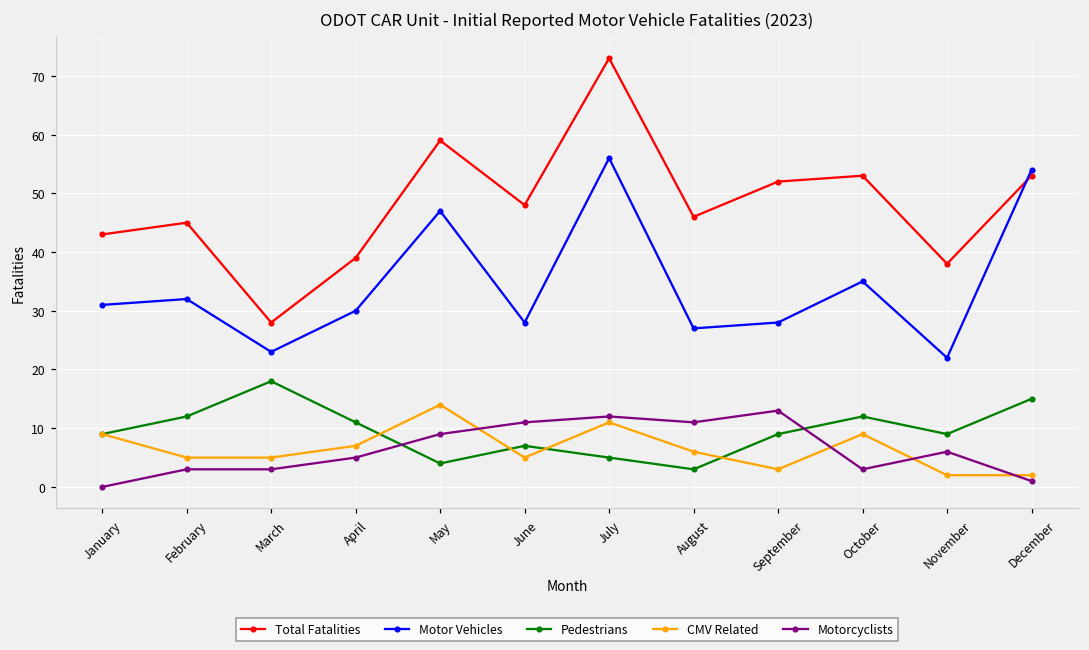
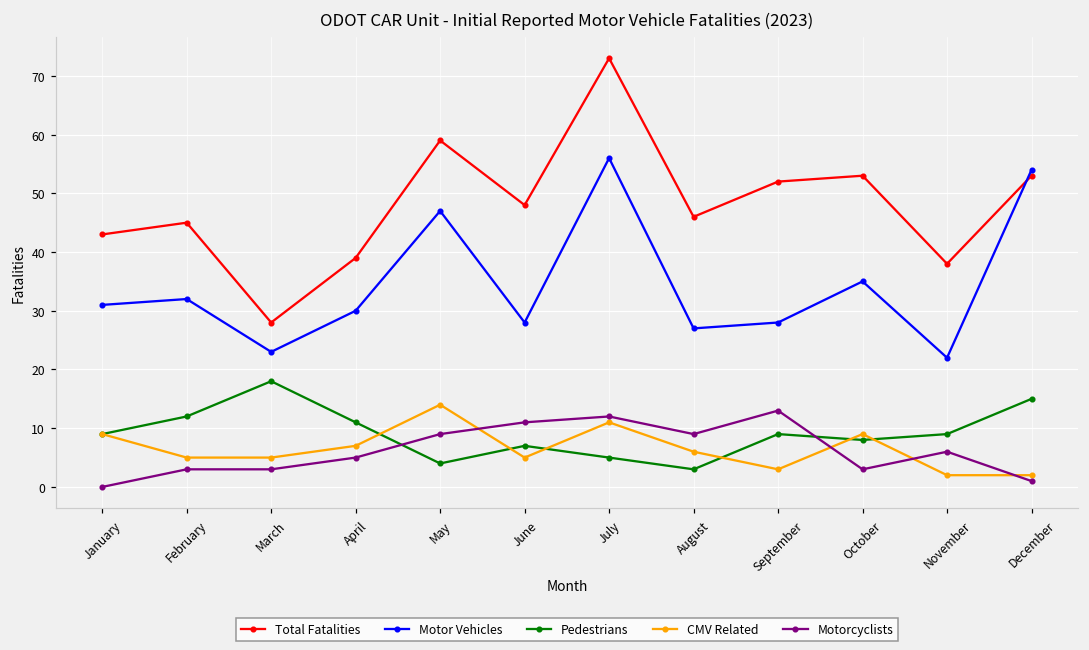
Motorcyclists, August: 11 -> 9
Pedestrians, October: 12 -> 8
